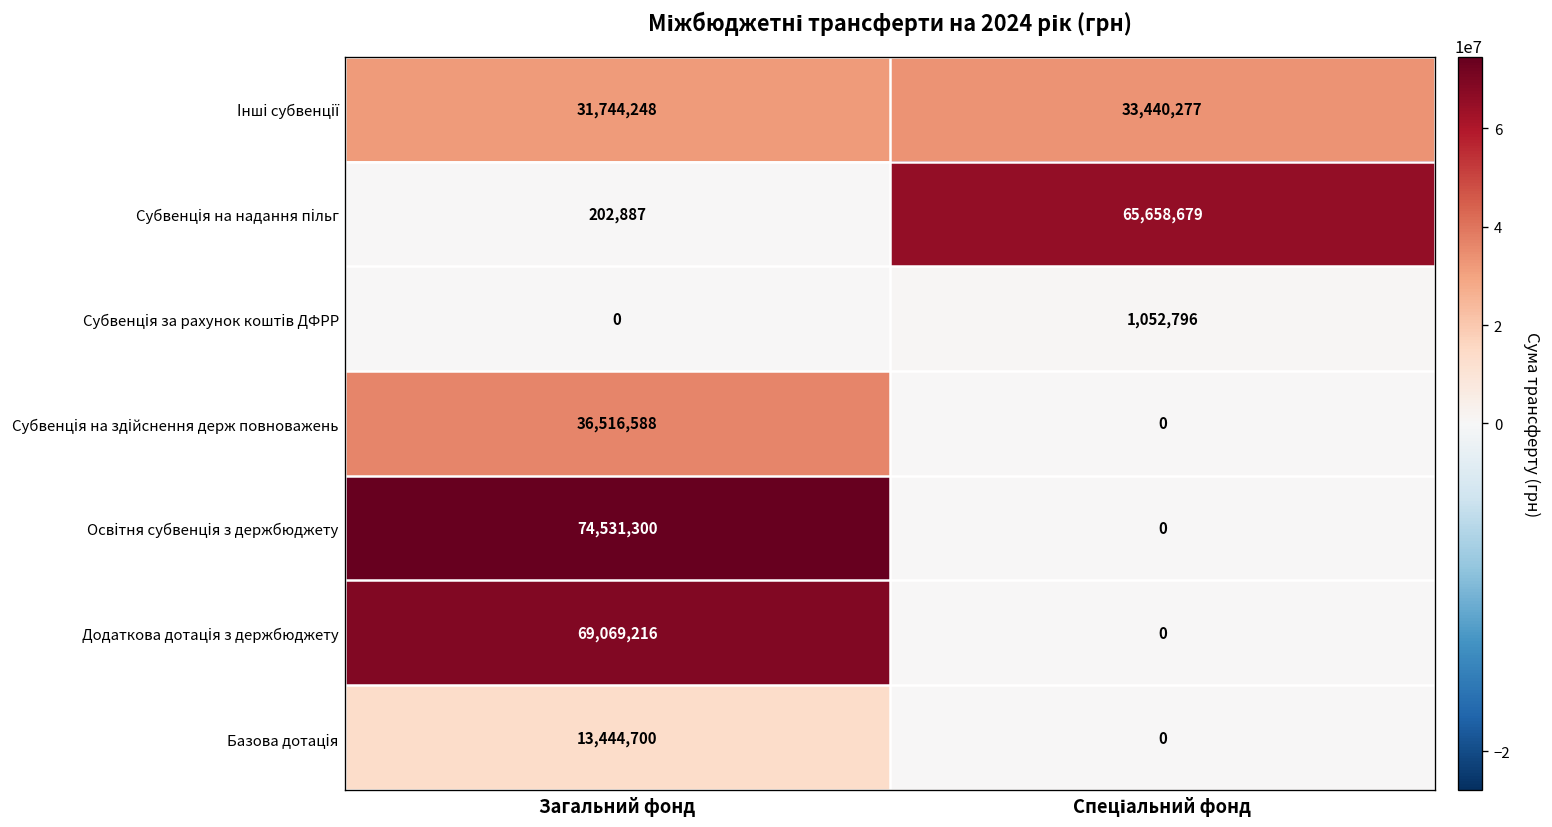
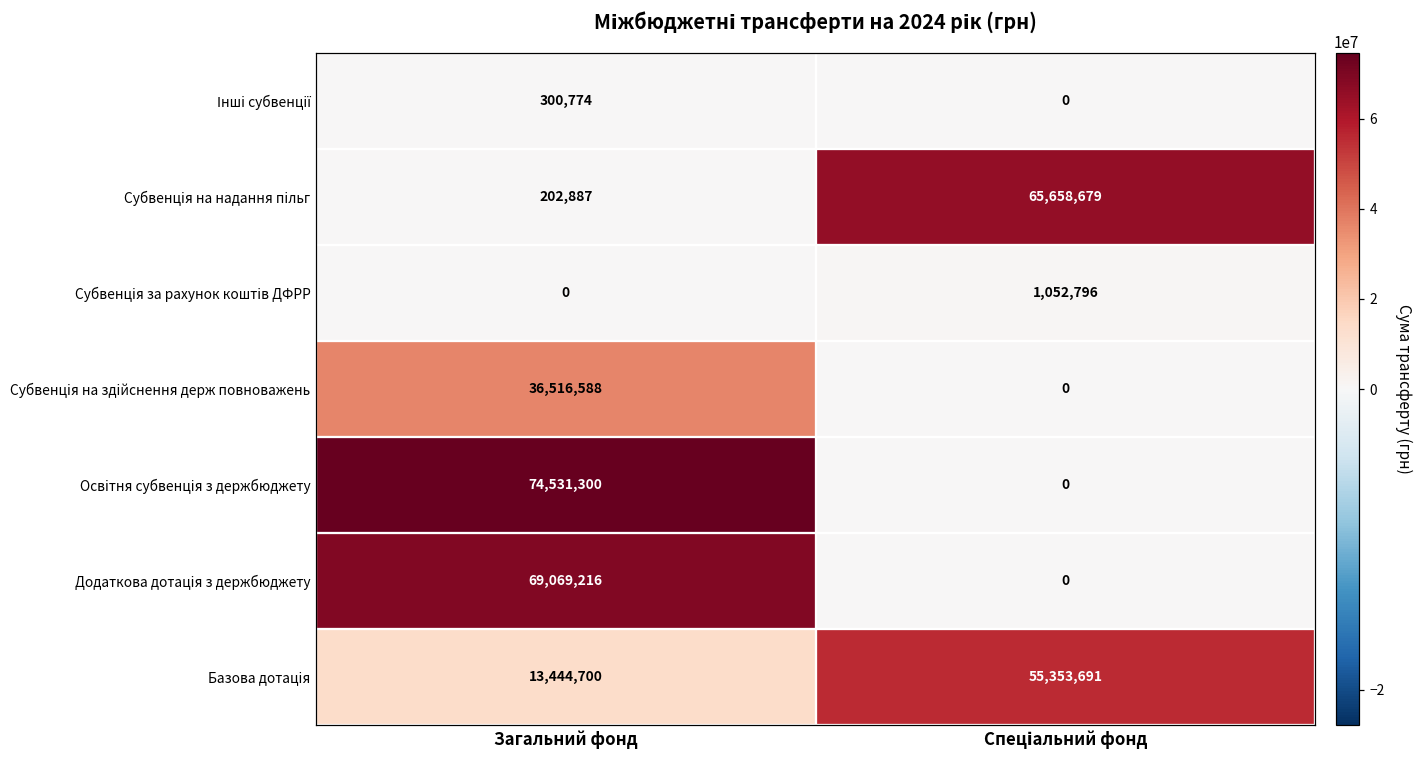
Інші субвенції, Загальний фонд: 31,744,248 -> 300,774
Інші субвенції, Спеціальний фонд: 33,440,277 -> 0
Базова дотація, Спеціальний фонд: 0 -> 55,353,691
